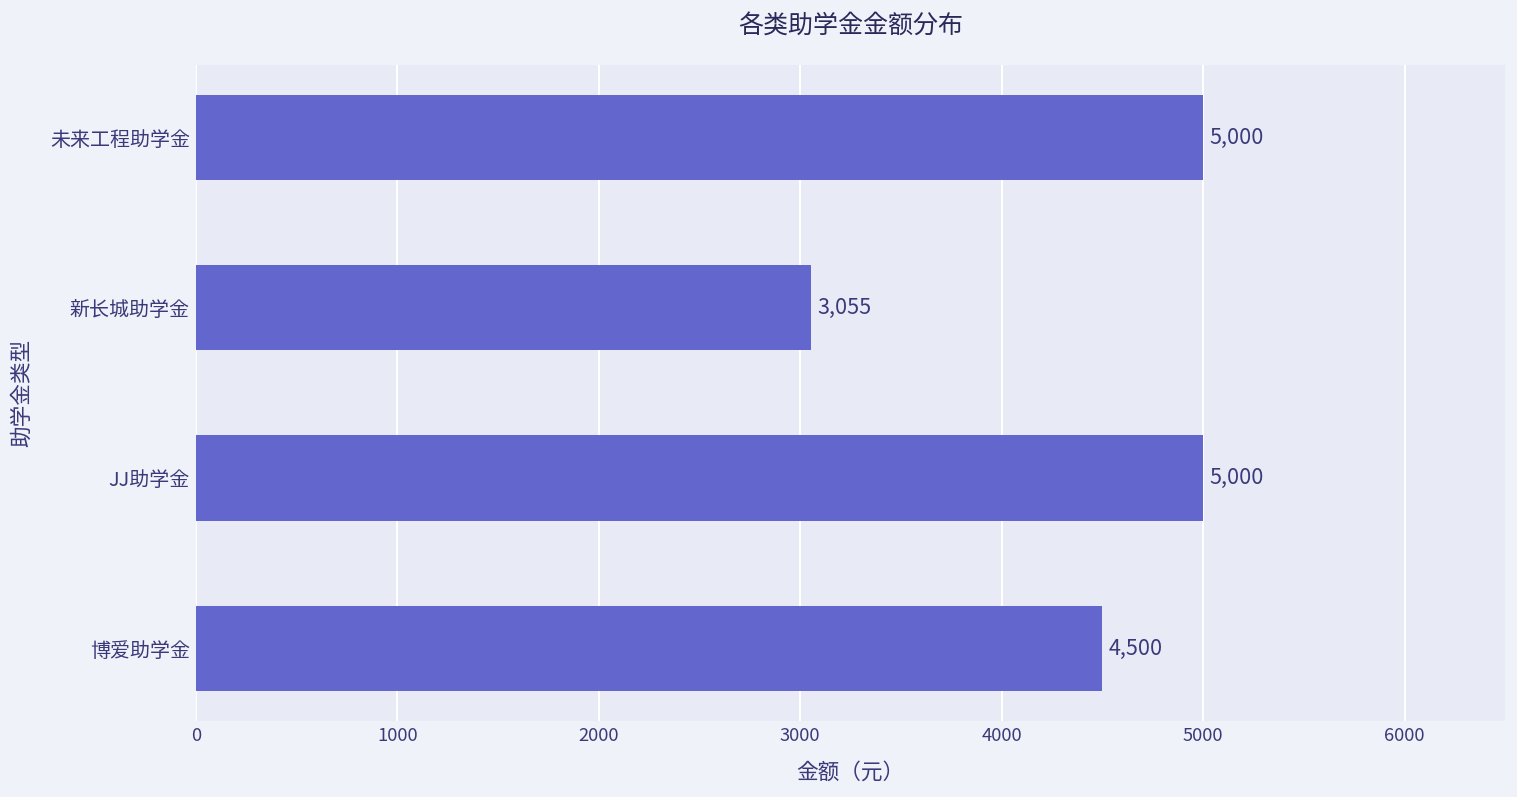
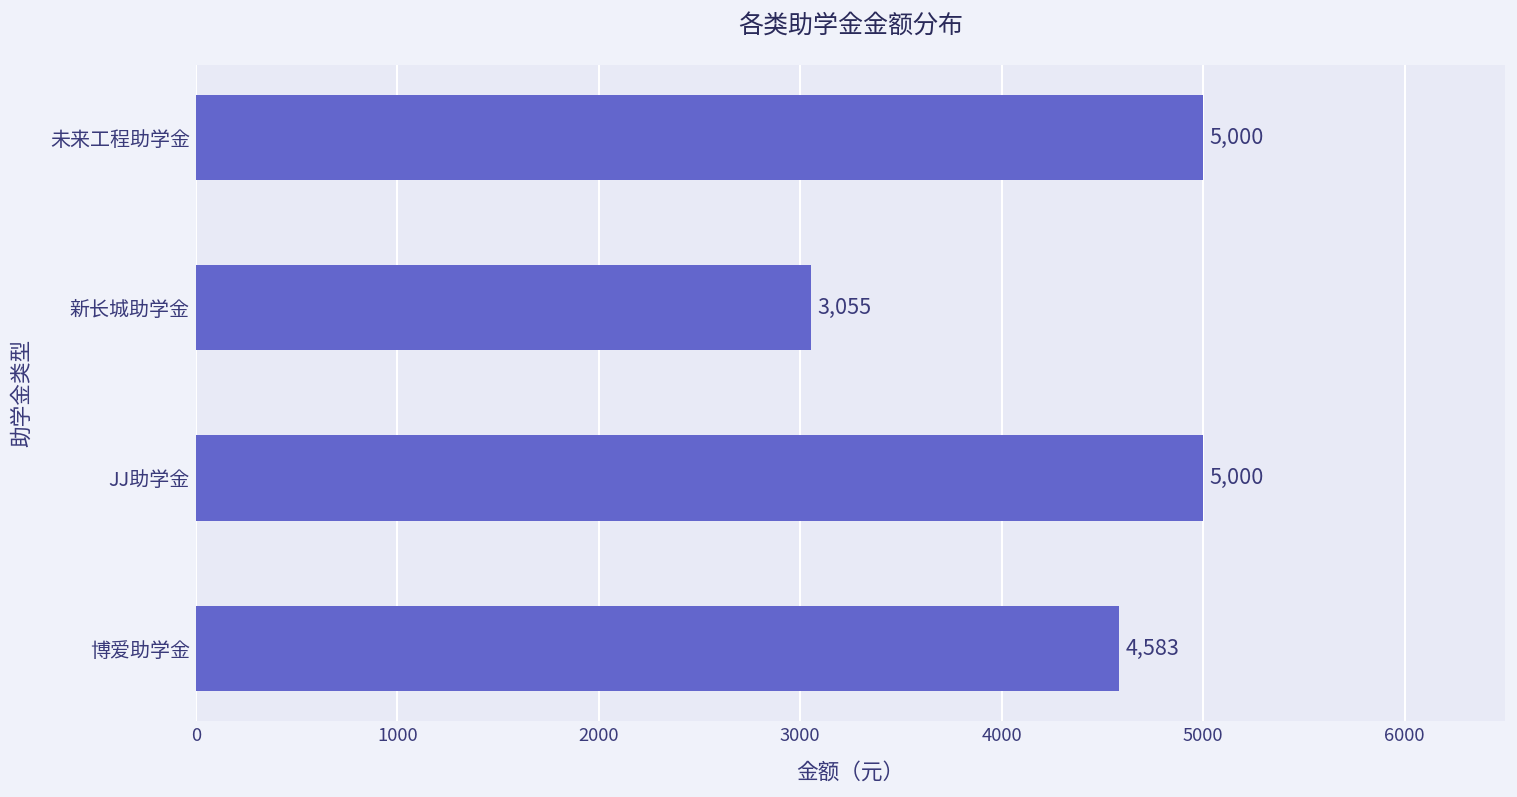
博爱助学金: 4,500 -> 4,583
